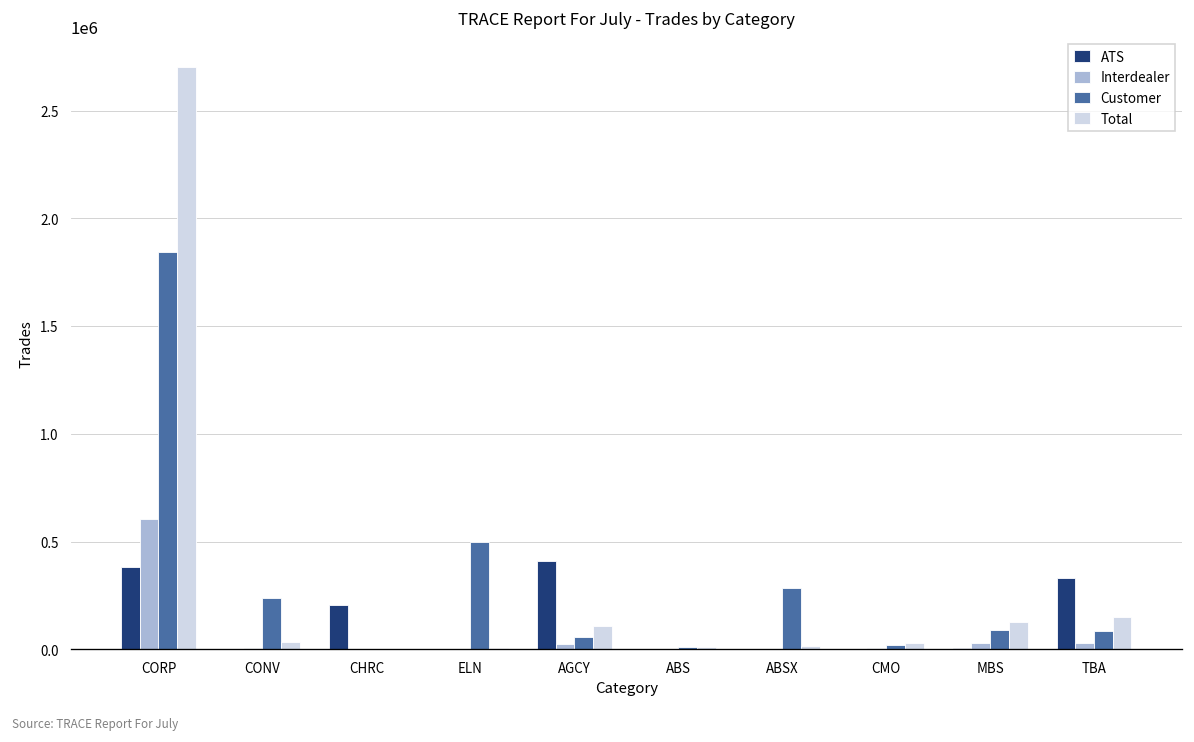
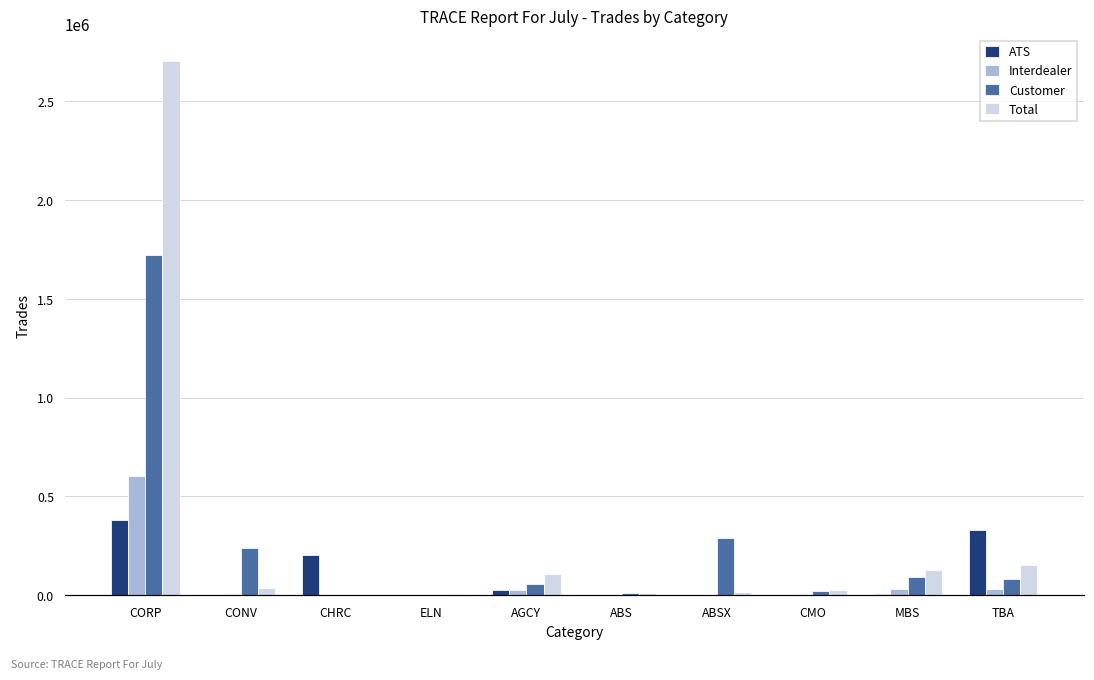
Customer, CORP: 1840000 -> 1720000
Customer, ELN: 500000 -> 0
ATS, AGCY: 410000 -> 30000
